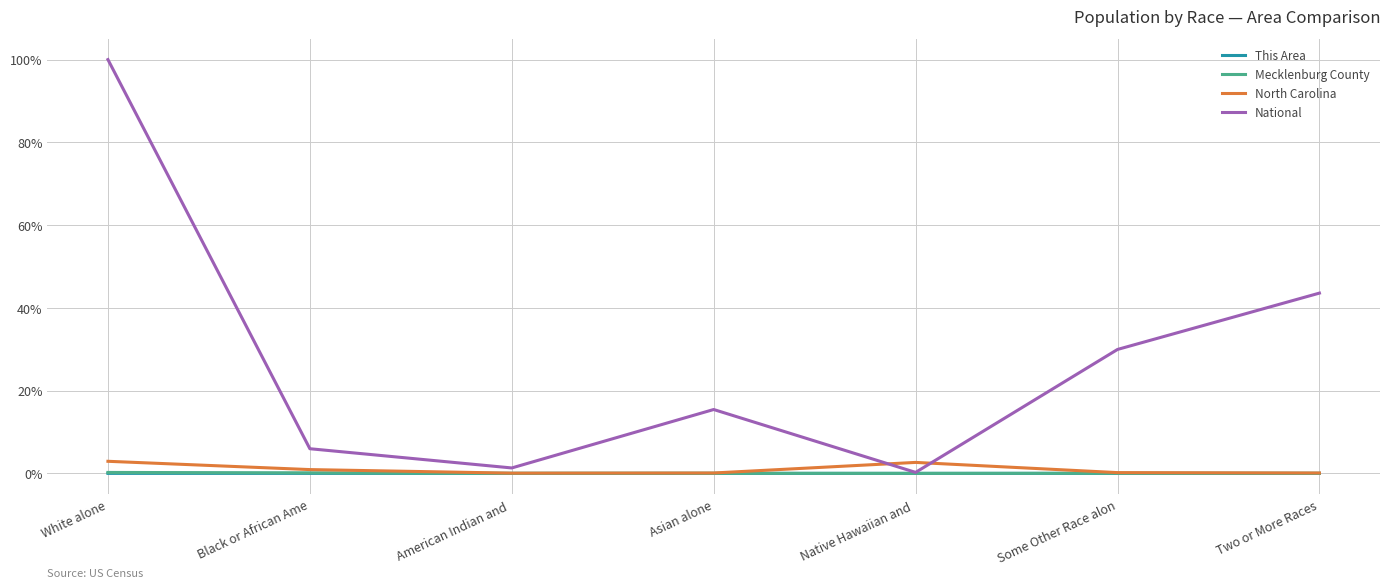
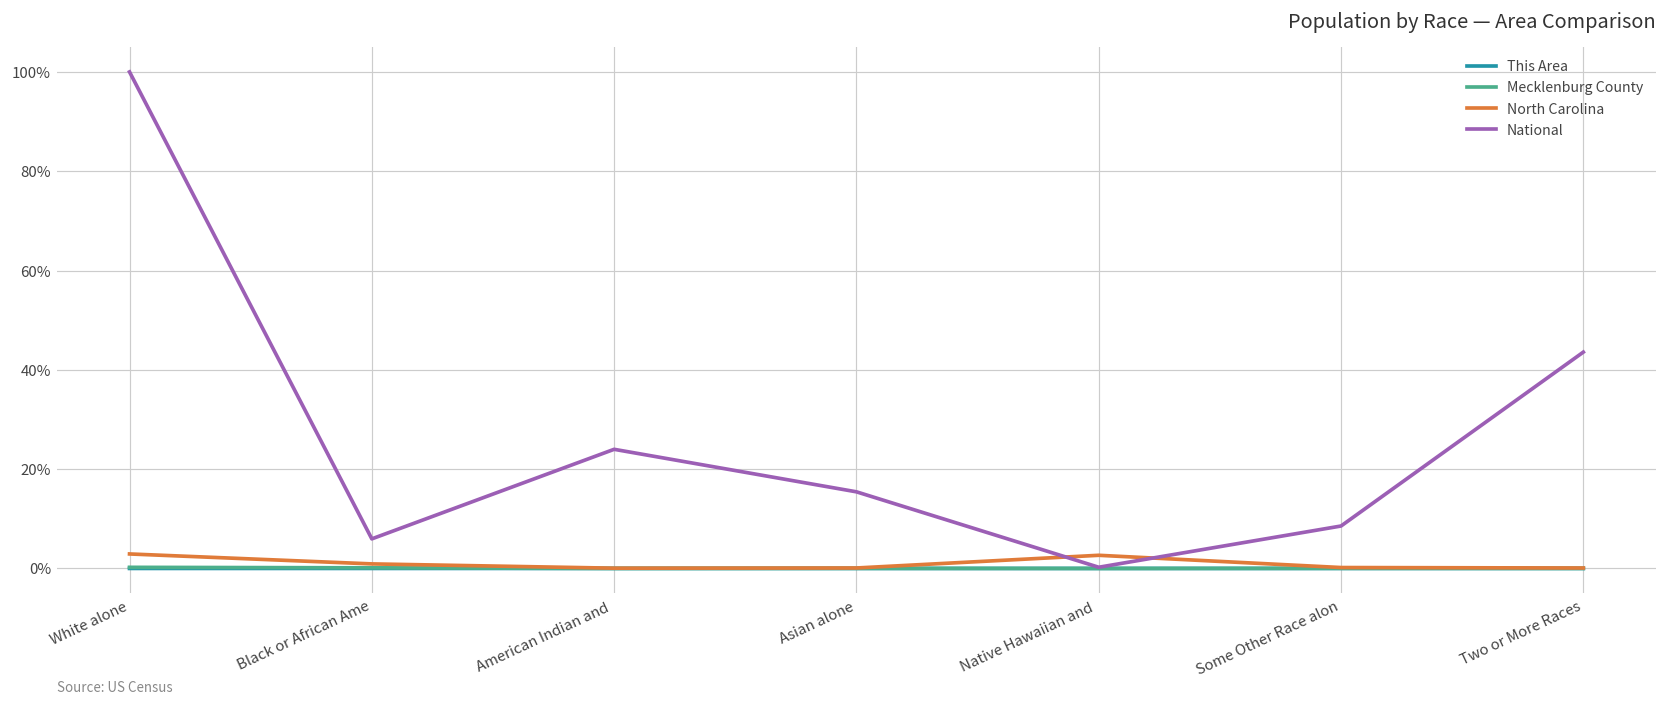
National, American Indian and: 1% -> 24%
National, Some Other Race alon: 30% -> 9%
